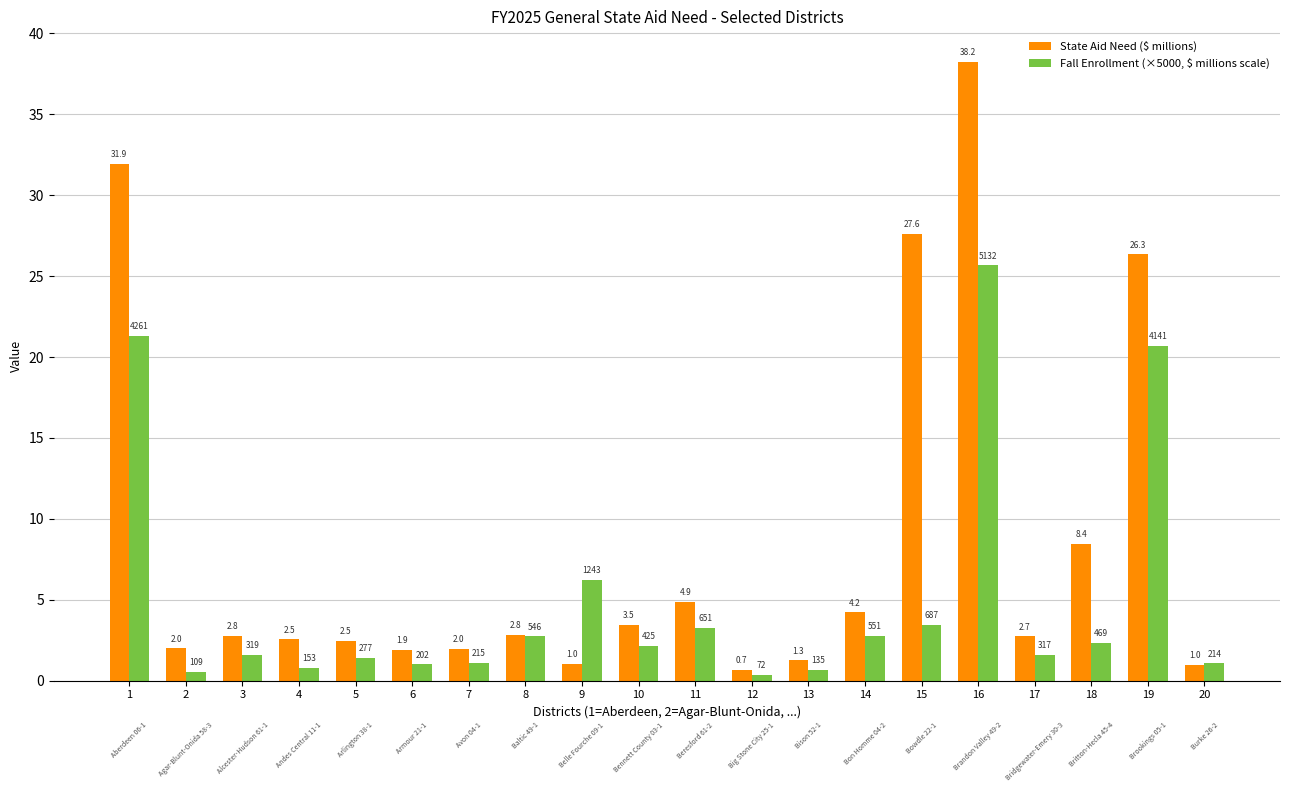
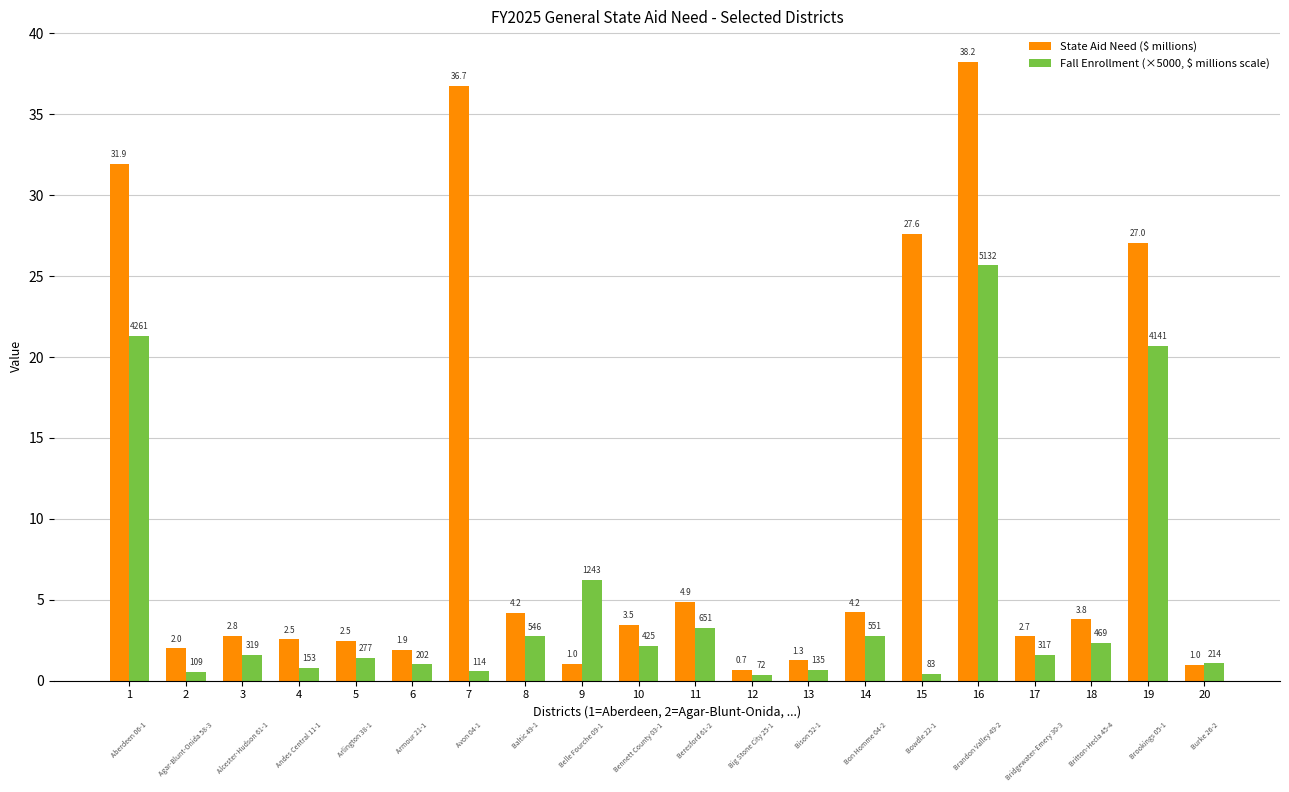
State Aid Need ($ millions), 7: 2.0 -> 36.7
Fall Enrollment (×5000, $ millions scale), 7: 215 -> 114
State Aid Need ($ millions), 8: 2.8 -> 4.2
Fall Enrollment (×5000, $ millions scale), 15: 687 -> 83
State Aid Need ($ millions), 18: 8.4 -> 3.8
State Aid Need ($ millions), 19: 26.3 -> 27.0
